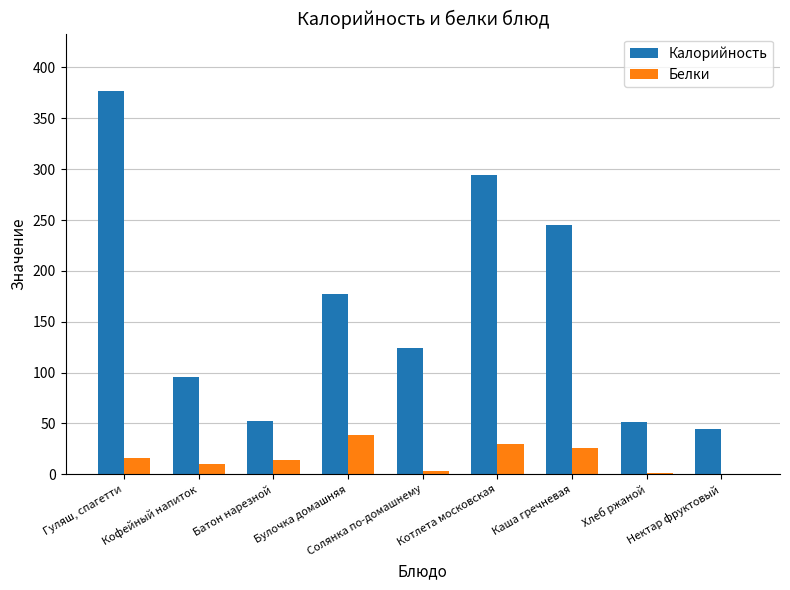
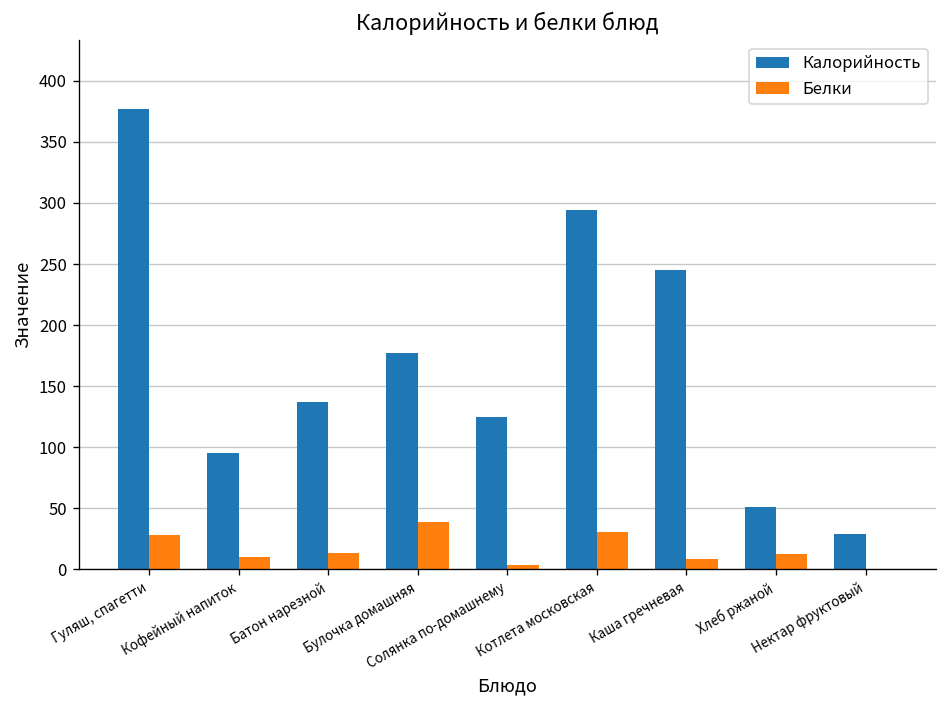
Белки, Гуляш, спагетти: 17 -> 28
Калорийность, Батон нарезной: 52 -> 137
Белки, Каша гречневая: 26 -> 8
Белки, Хлеб ржаной: 2 -> 13
Калорийность, Нектар фруктовый: 45 -> 29
